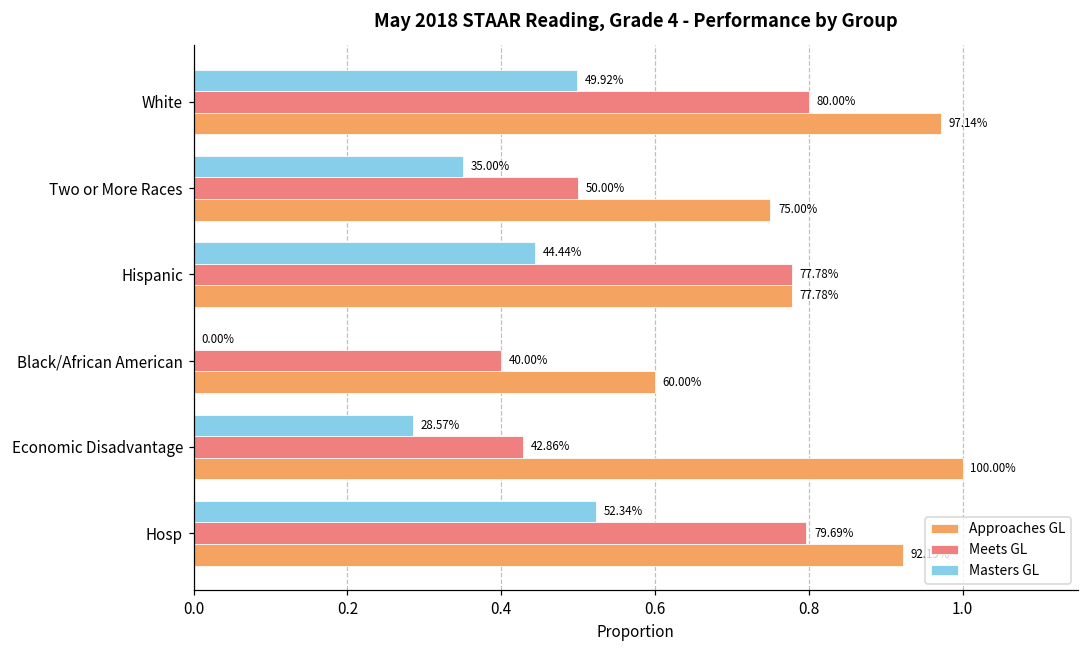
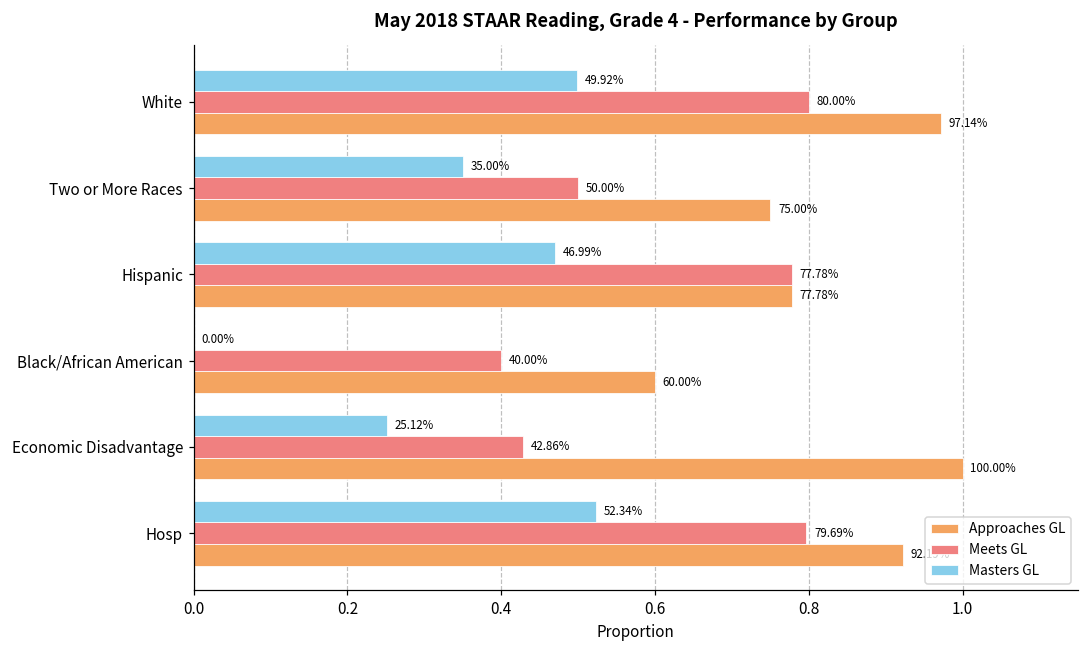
Masters GL, Hispanic: 44.44% -> 46.99%
Masters GL, Economic Disadvantage: 28.57% -> 25.12%
